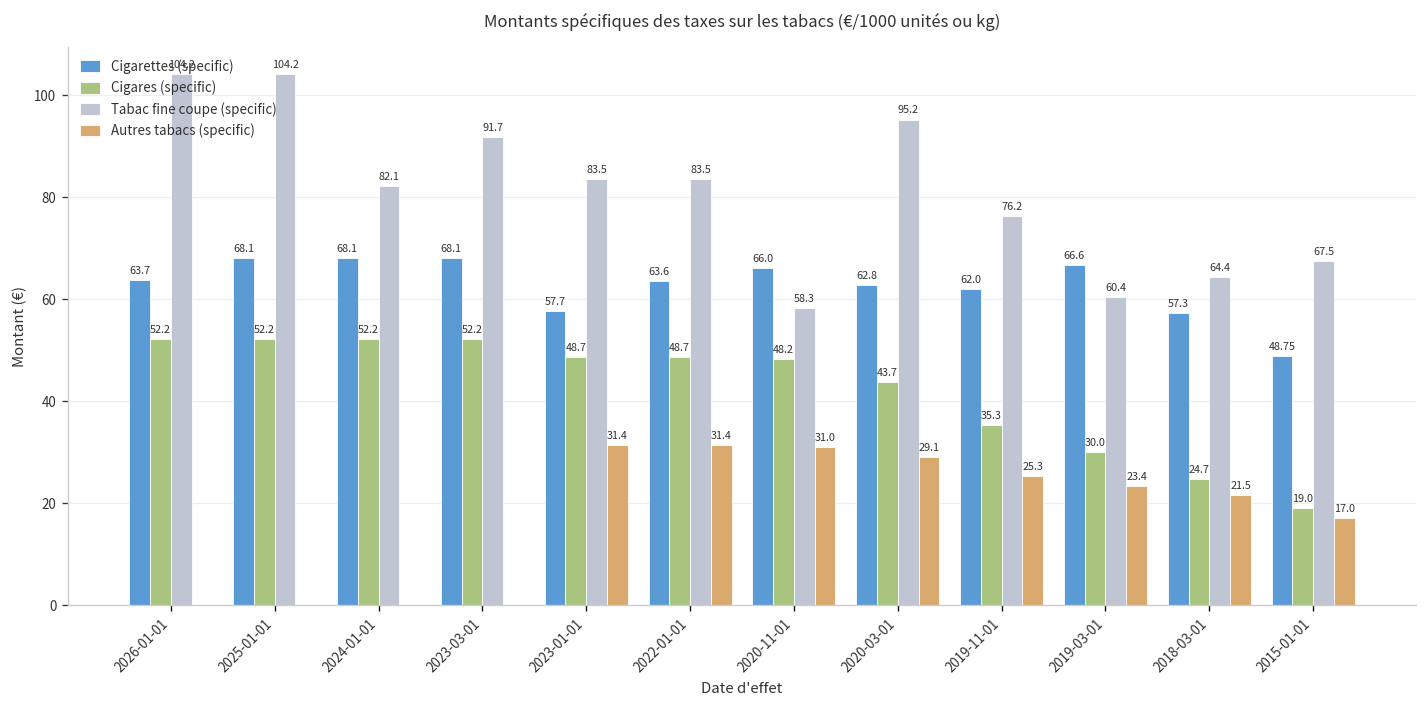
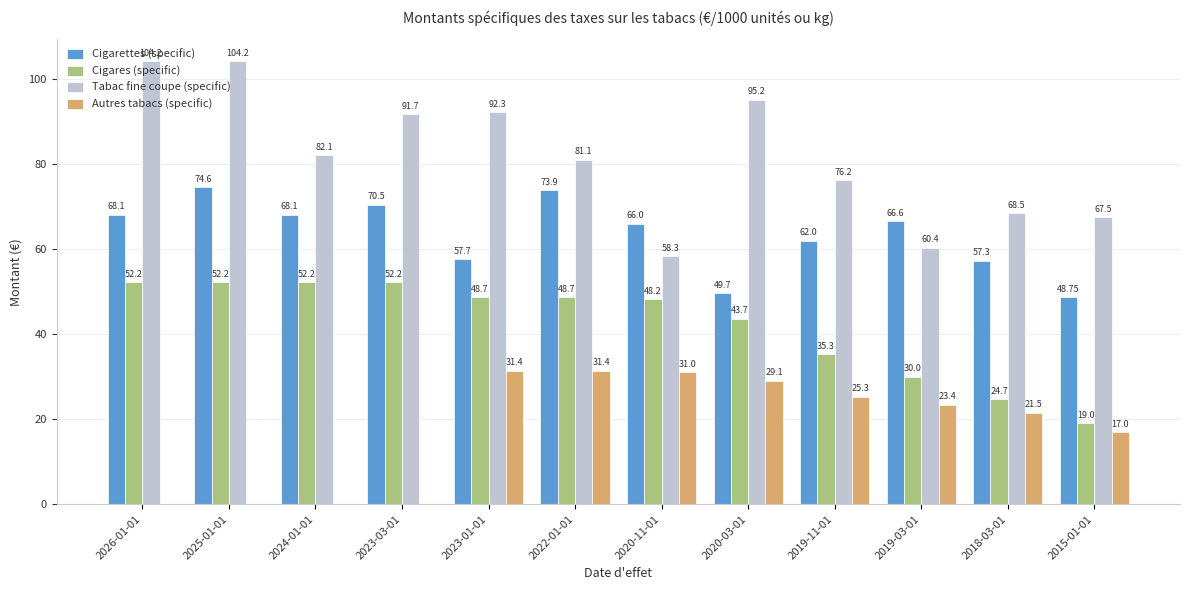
Cigarettes (specific), 2026-01-01: 63.7 -> 68.1
Cigarettes (specific), 2025-01-01: 68.1 -> 74.6
Cigarettes (specific), 2023-03-01: 68.1 -> 70.5
Tabac fine coupe (specific), 2023-01-01: 83.5 -> 92.3
Cigarettes (specific), 2022-01-01: 63.6 -> 73.9
Tabac fine coupe (specific), 2022-01-01: 83.5 -> 81.1
Cigarettes (specific), 2020-03-01: 62.8 -> 49.7
Tabac fine coupe (specific), 2018-03-01: 64.4 -> 68.5
